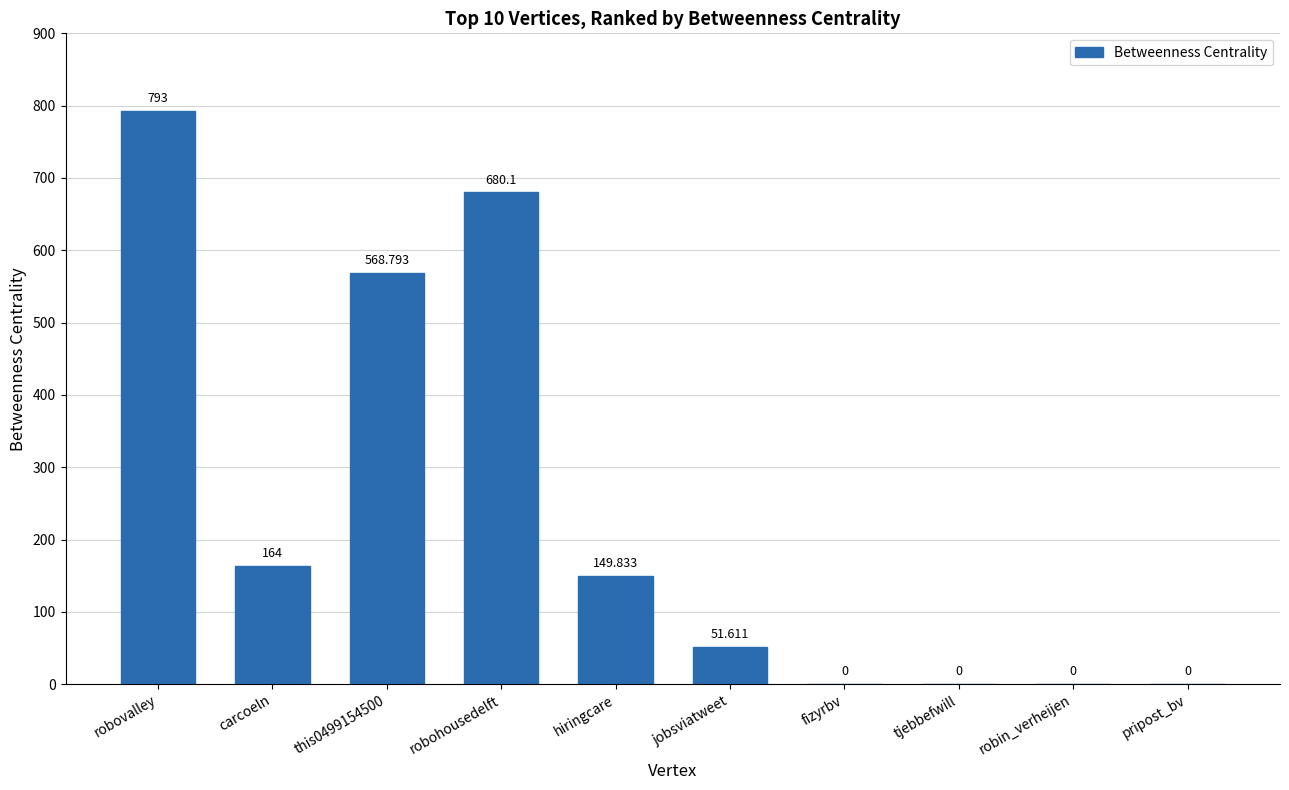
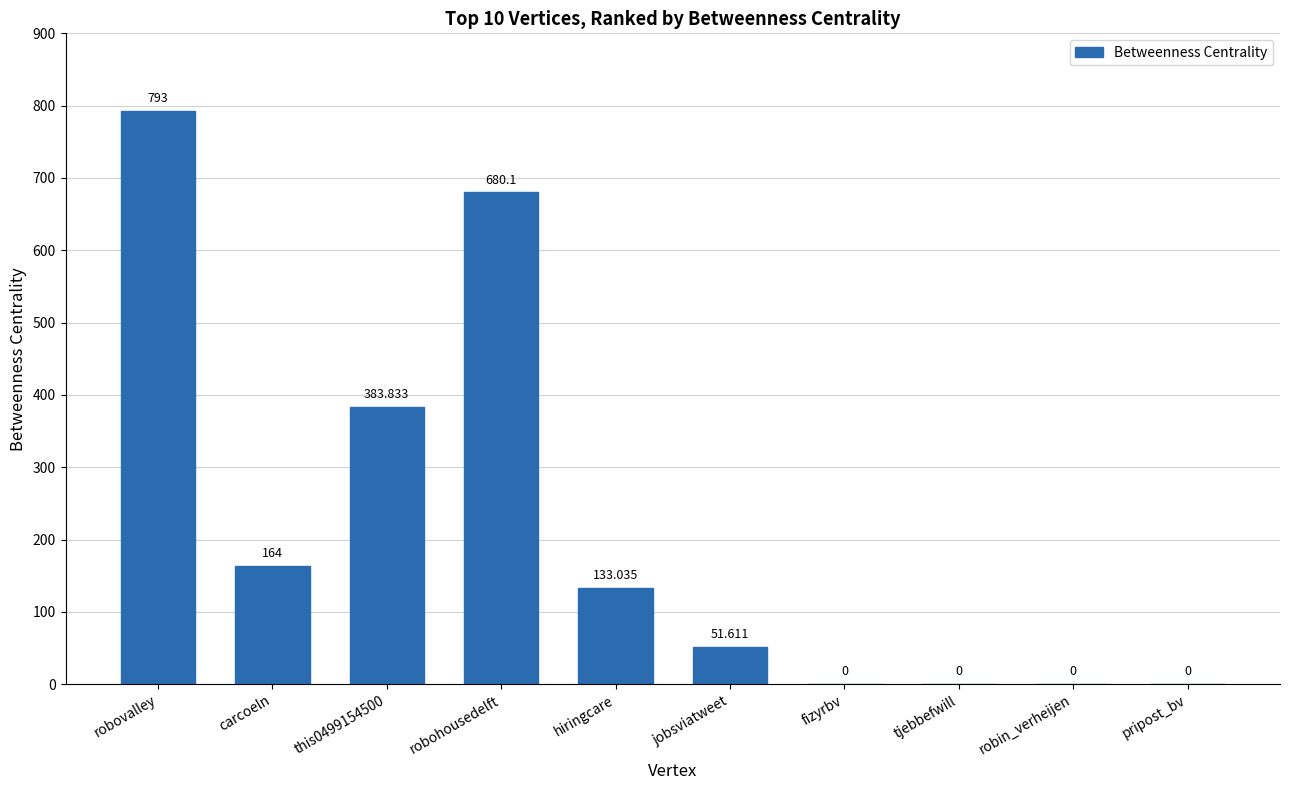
this0499154500: 568.793 -> 383.833
hiringcare: 149.833 -> 133.035
